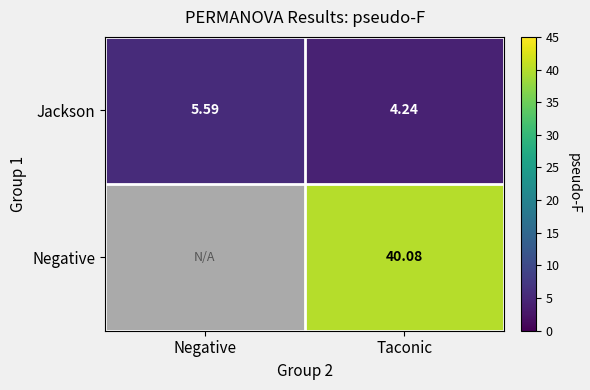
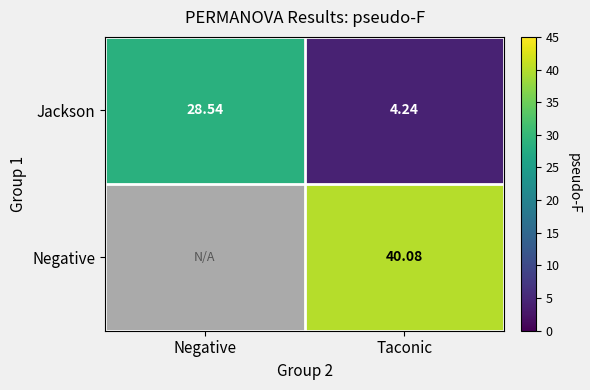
Jackson, Negative: 5.59 -> 28.54
